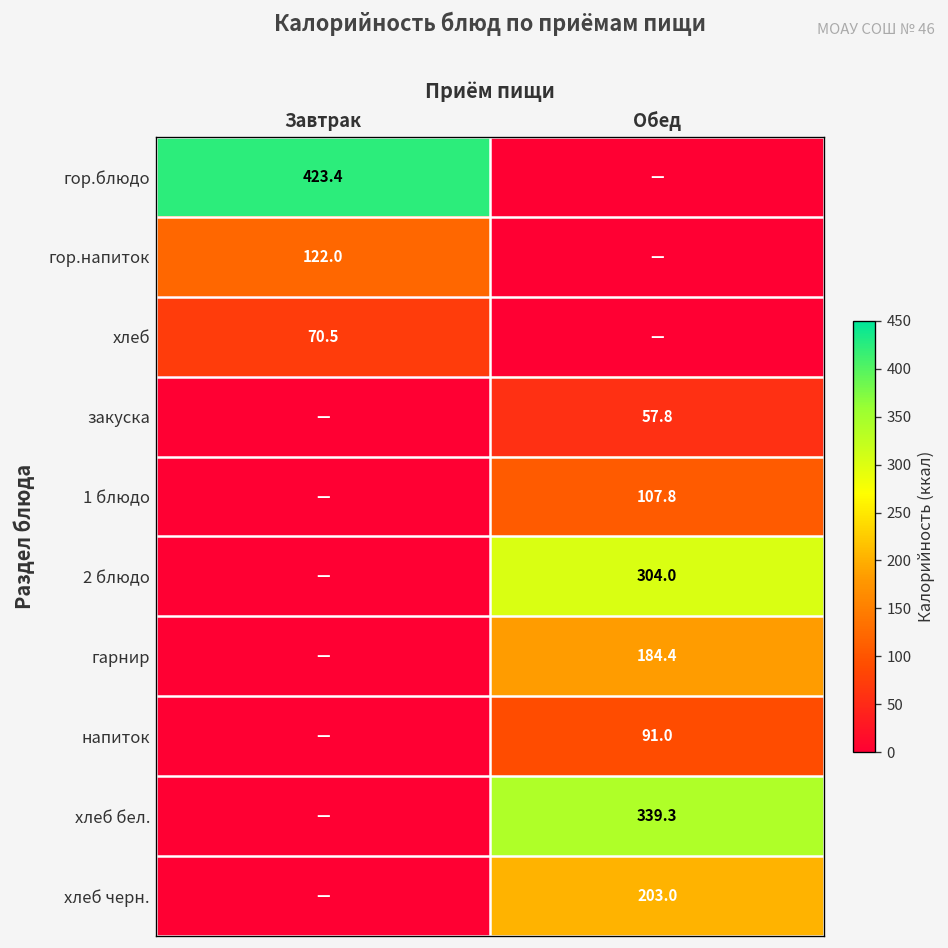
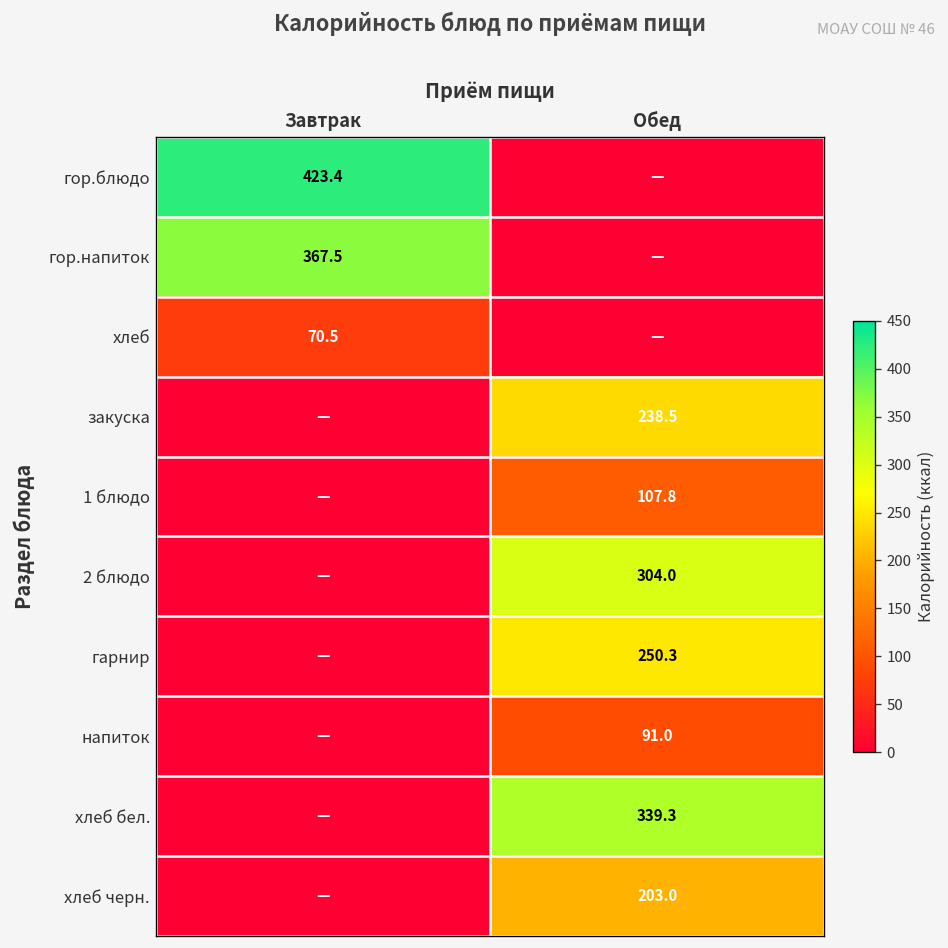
гор.напиток, Завтрак: 122.0 -> 367.5
закуска, Обед: 57.8 -> 238.5
гарнир, Обед: 184.4 -> 250.3
